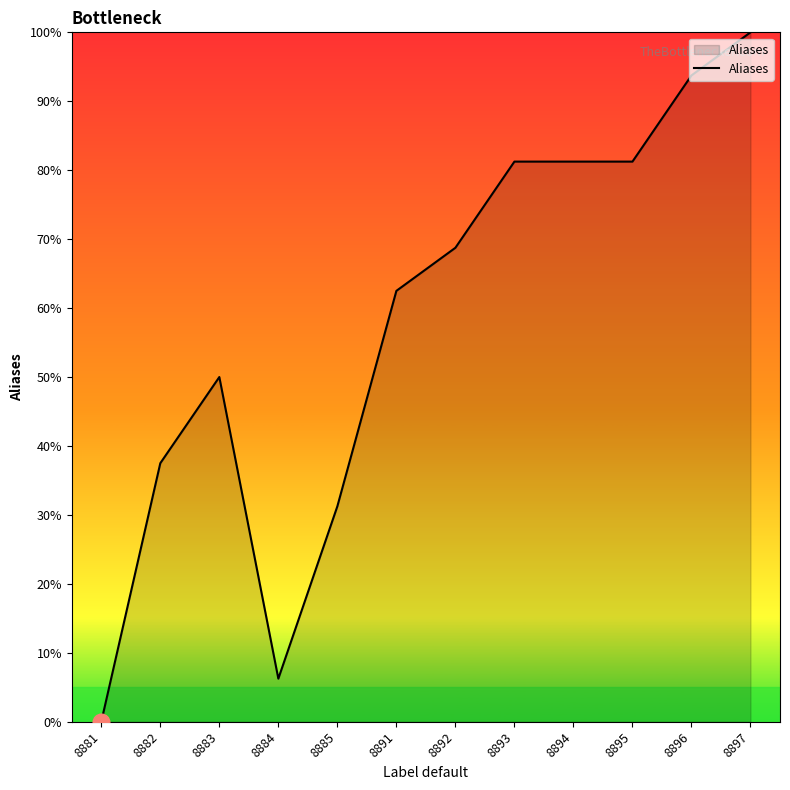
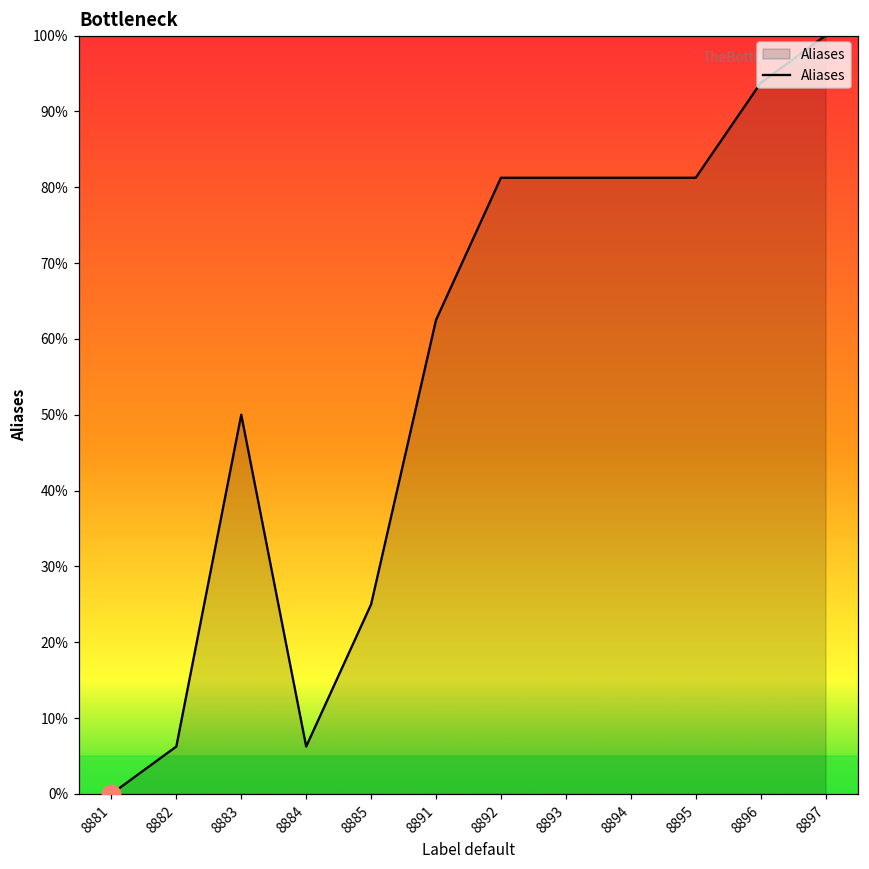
Aliases, 8882: 38% -> 6%
Aliases, 8885: 31% -> 25%
Aliases, 8892: 69% -> 81%
